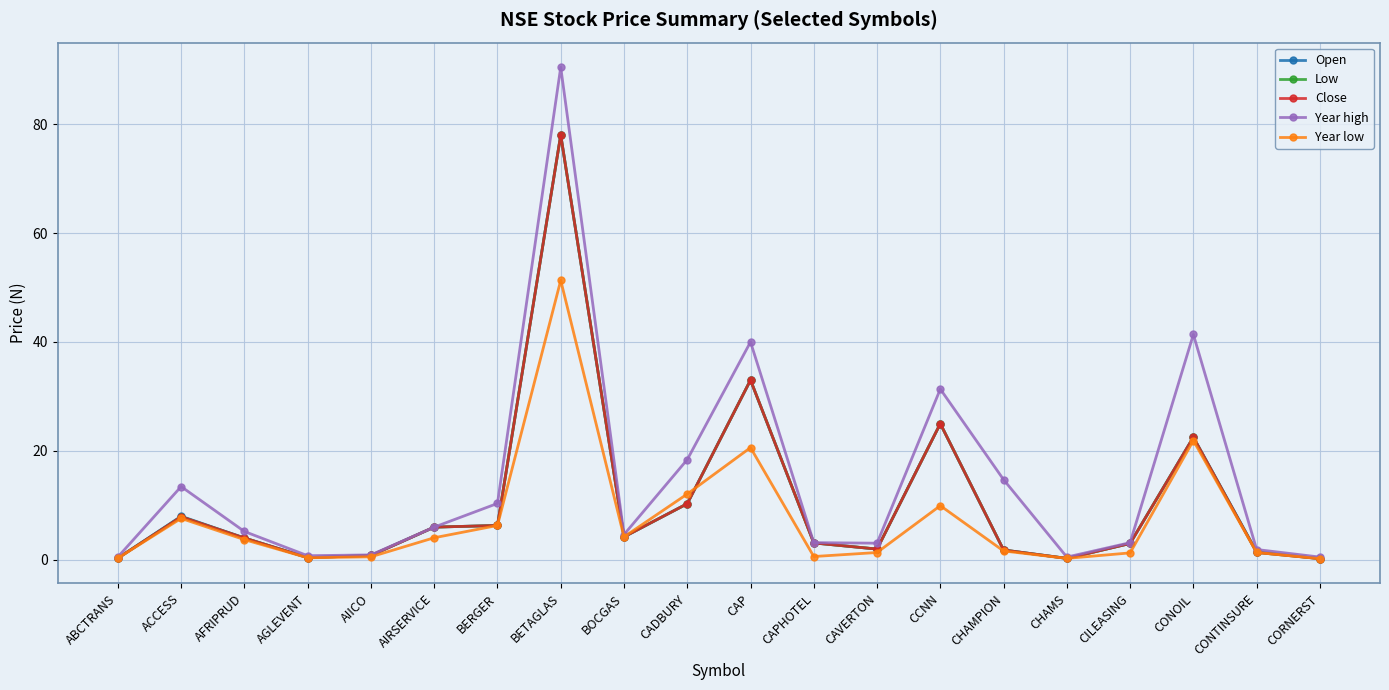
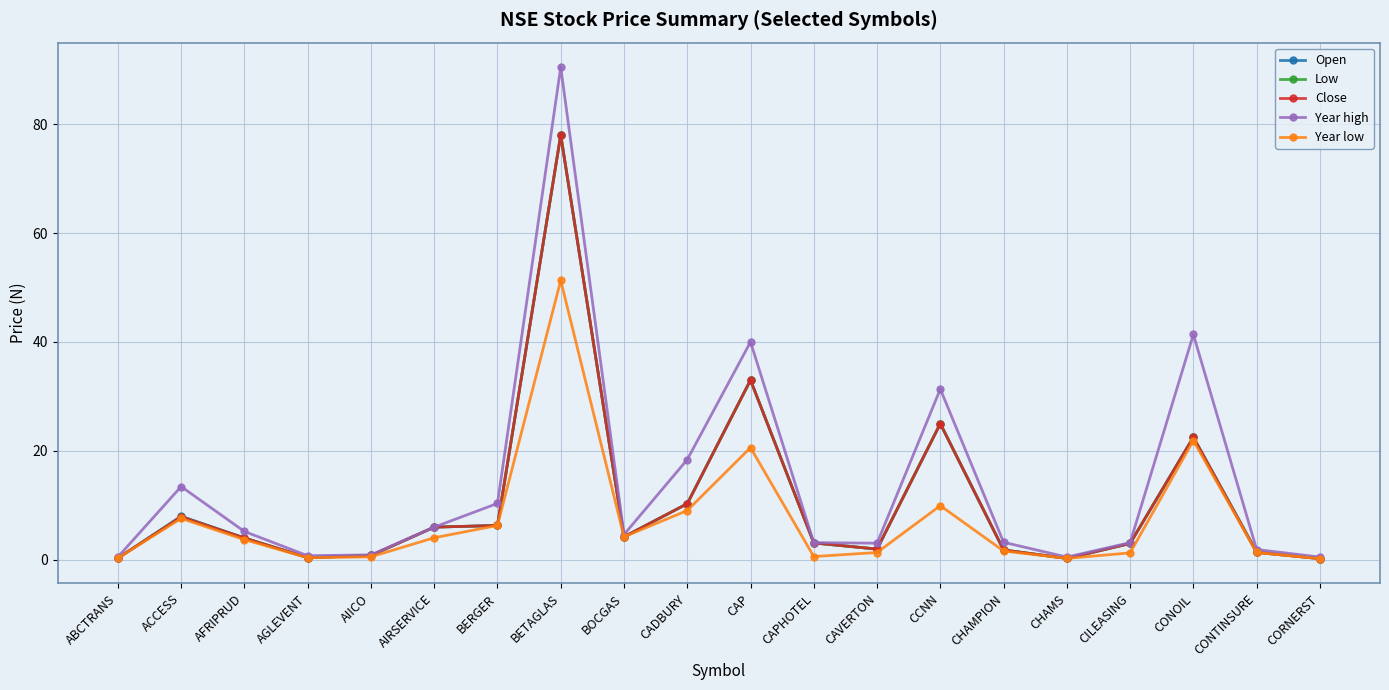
Year low, CADBURY: 12 -> 9
Year high, CHAMPION: 15 -> 3
